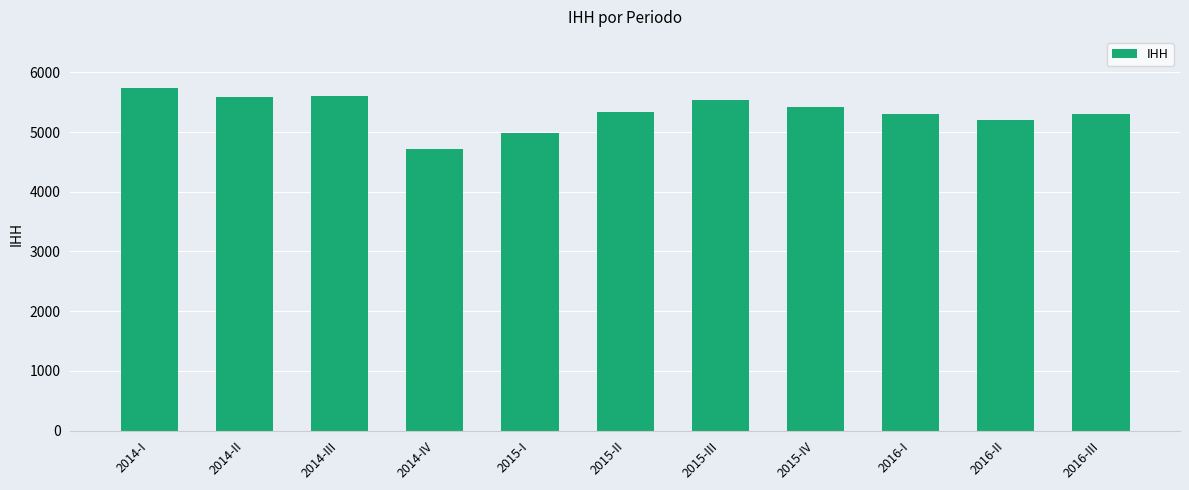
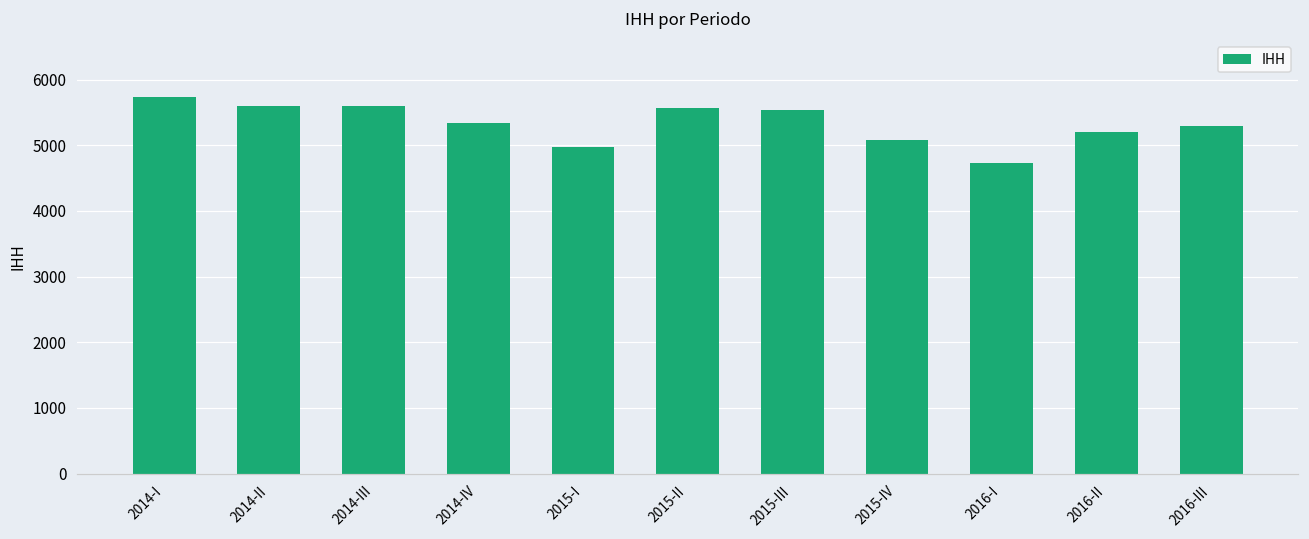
2014-IV: 4700 -> 5300
2015-II: 5300 -> 5600
2015-IV: 5400 -> 5100
2016-I: 5300 -> 4700
